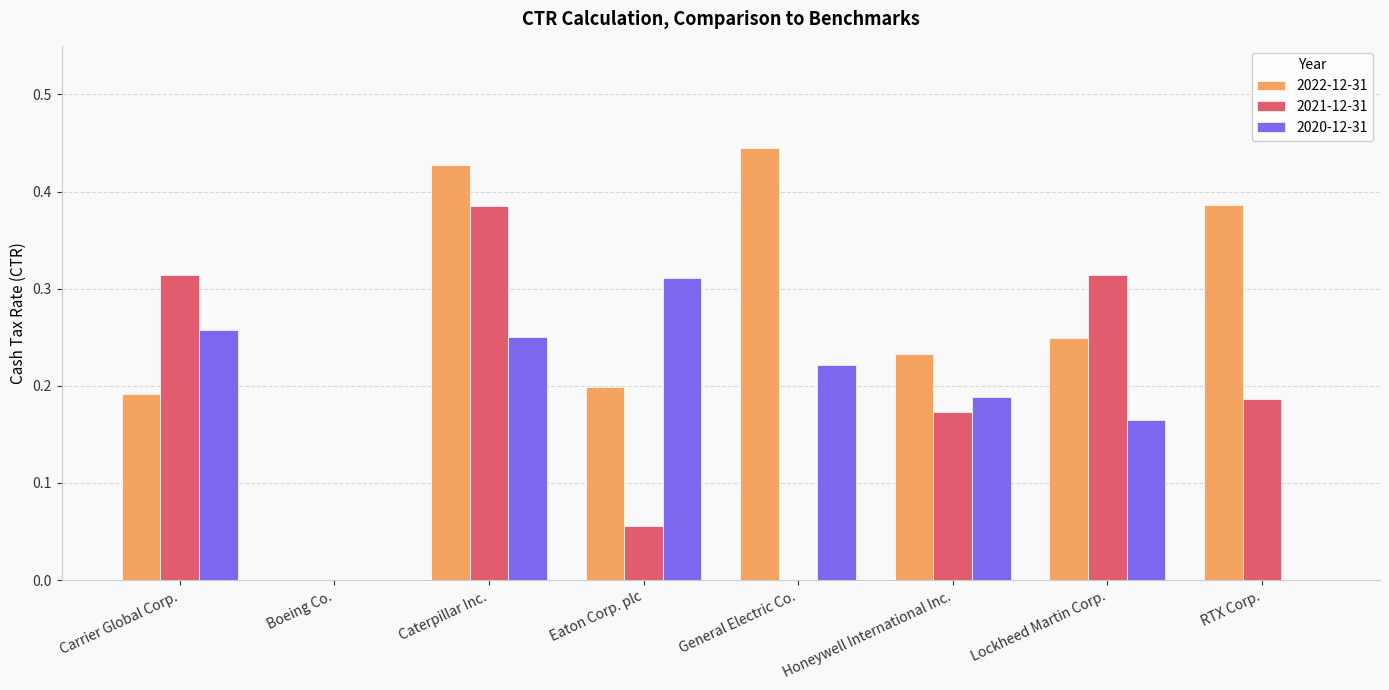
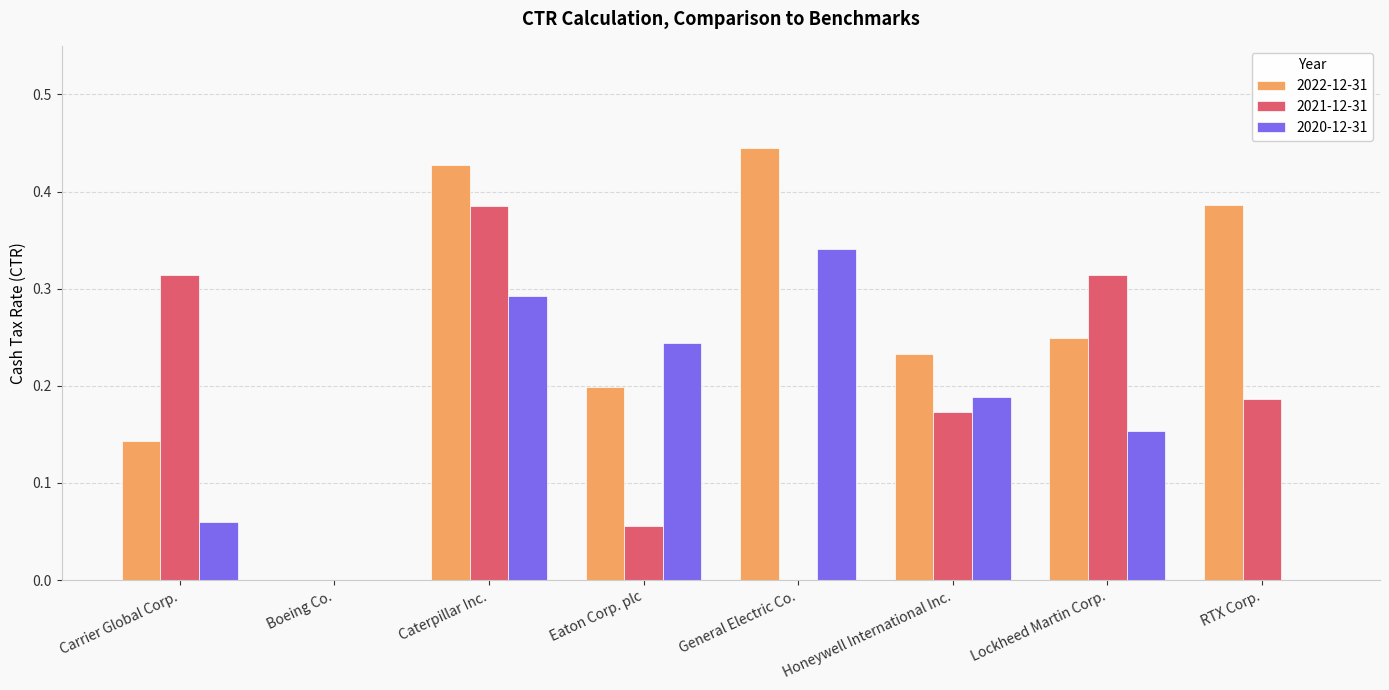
2022-12-31, Carrier Global Corp.: 0.19 -> 0.14
2020-12-31, Carrier Global Corp.: 0.26 -> 0.06
2020-12-31, Caterpillar Inc.: 0.25 -> 0.29
2020-12-31, Eaton Corp. plc: 0.31 -> 0.24
2020-12-31, General Electric Co.: 0.22 -> 0.34
2020-12-31, Lockheed Martin Corp.: 0.17 -> 0.15
